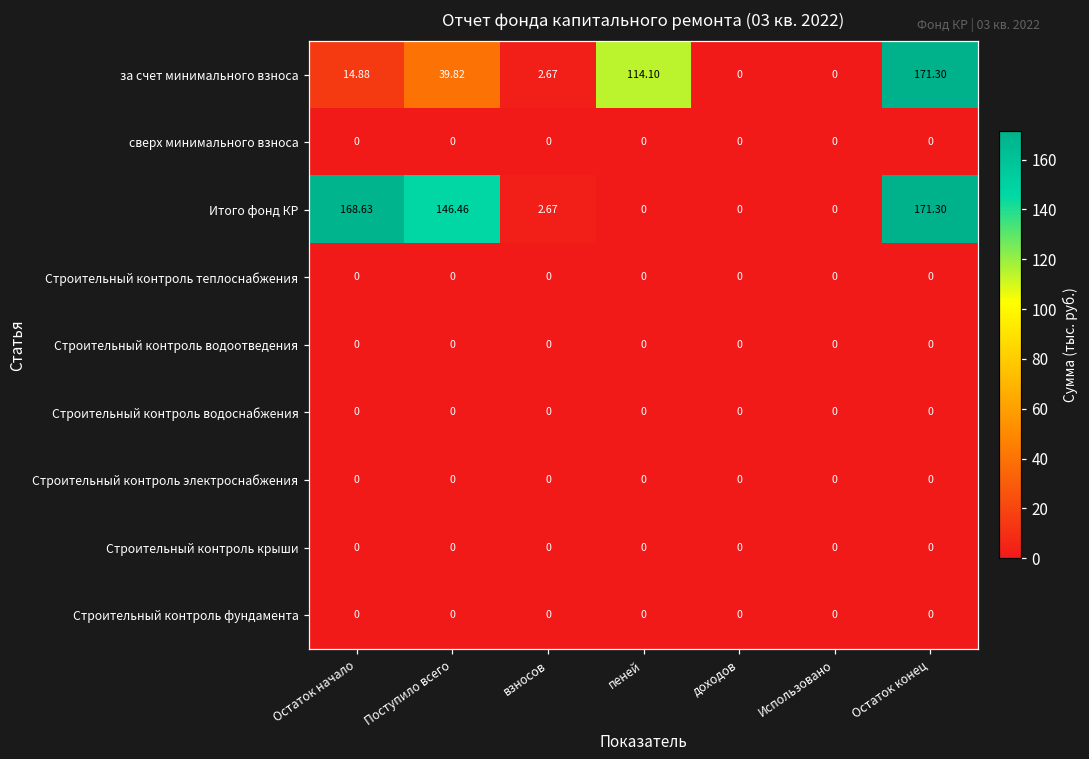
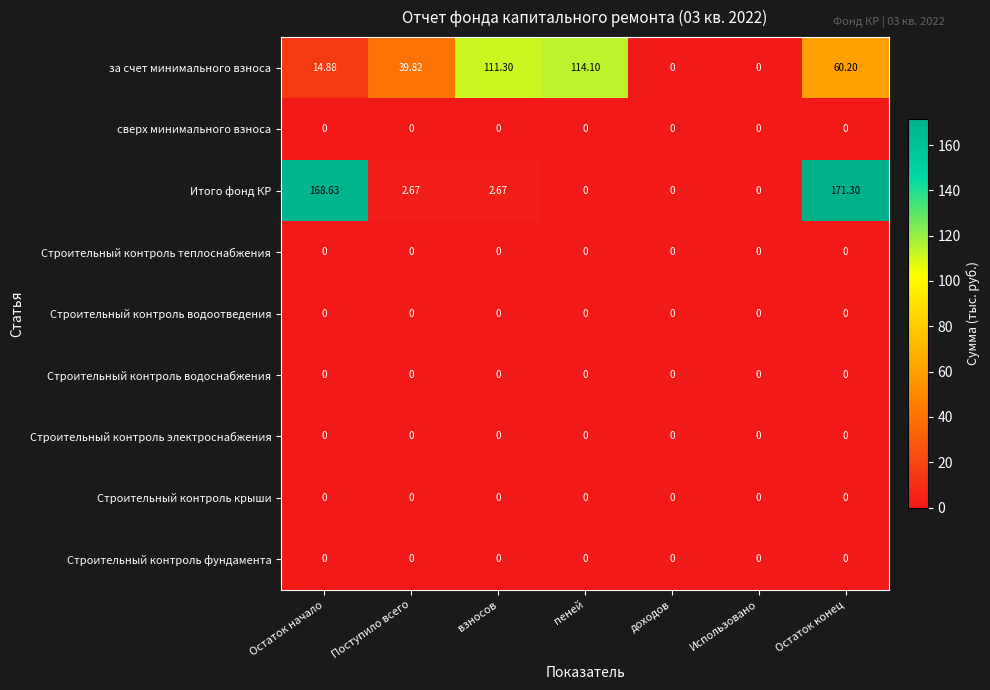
за счет минимального взноса, взносов: 2.67 -> 111.30
за счет минимального взноса, Остаток конец: 171.30 -> 60.20
Итого фонд КР, Поступило всего: 146.46 -> 2.67
